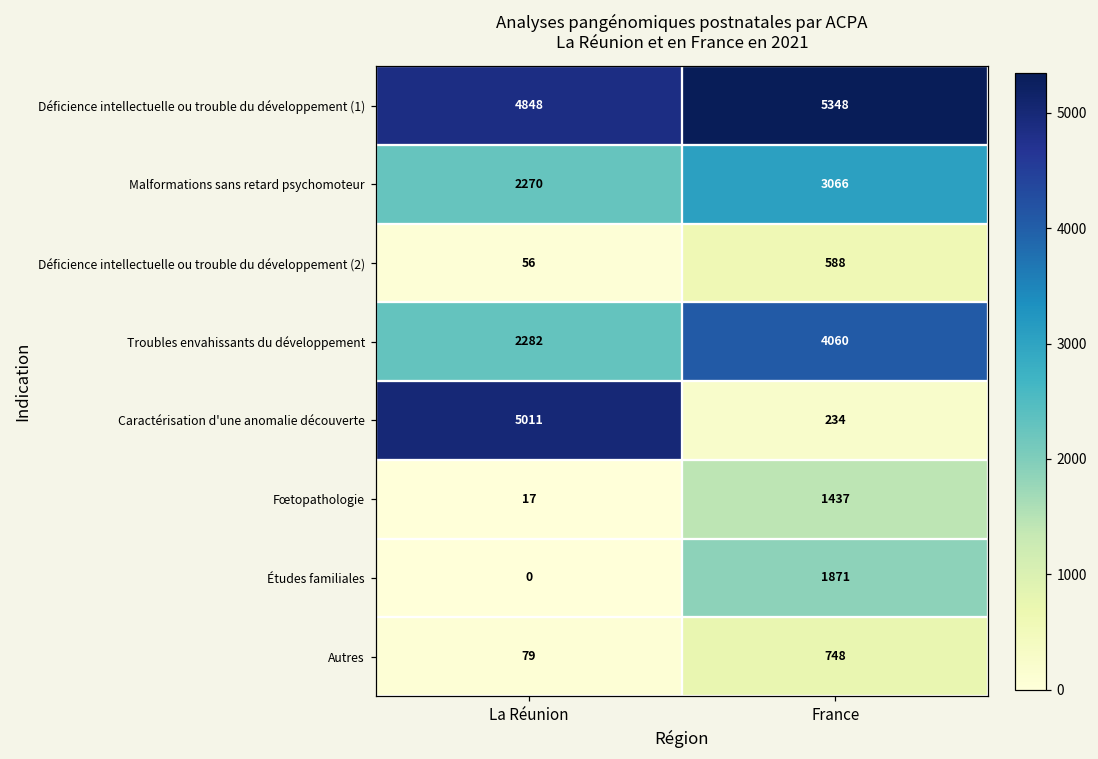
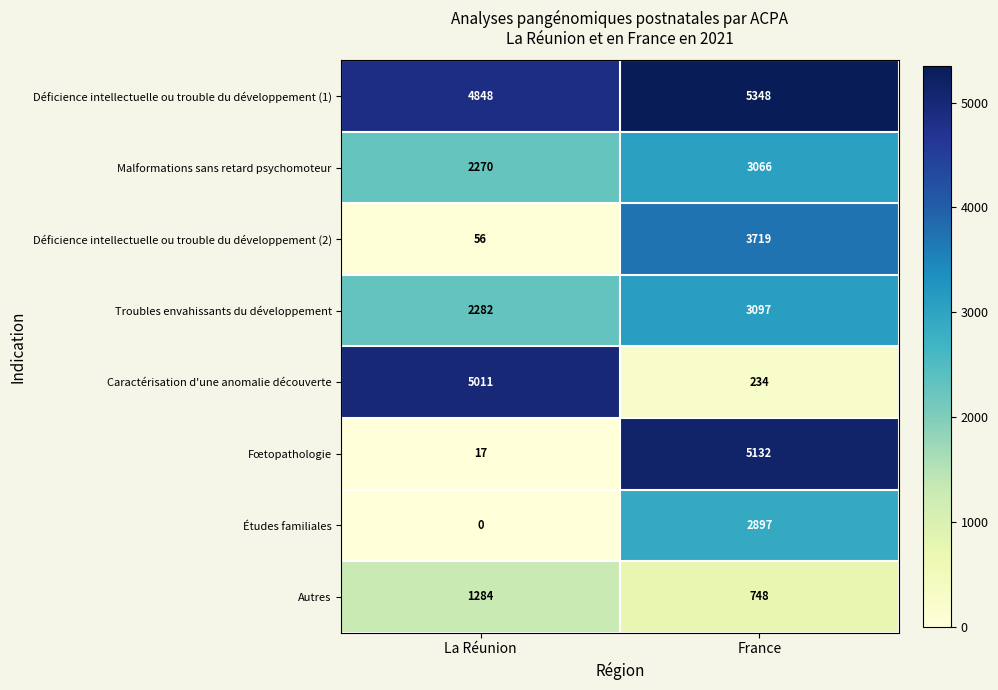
Déficience intellectuelle ou trouble du développement (2), France: 588 -> 3719
Troubles envahissants du développement, France: 4060 -> 3097
Fœtopathologie, France: 1437 -> 5132
Études familiales, France: 1871 -> 2897
Autres, La Réunion: 79 -> 1284
